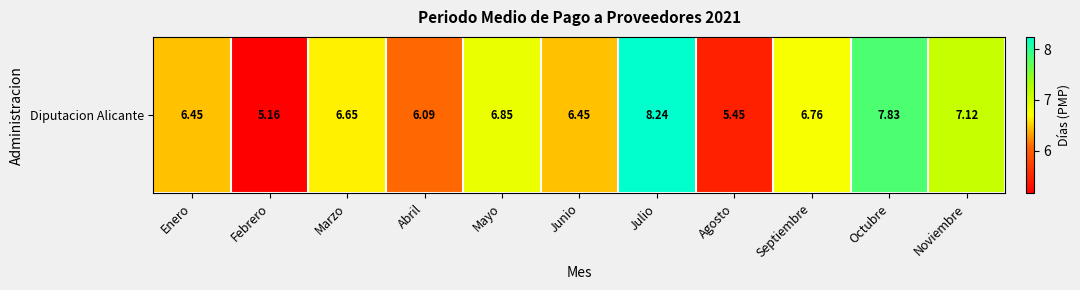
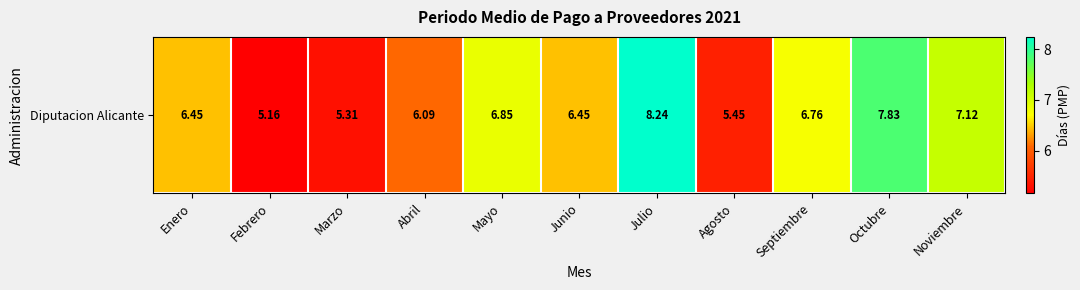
Diputacion Alicante, Marzo: 6.65 -> 5.31
